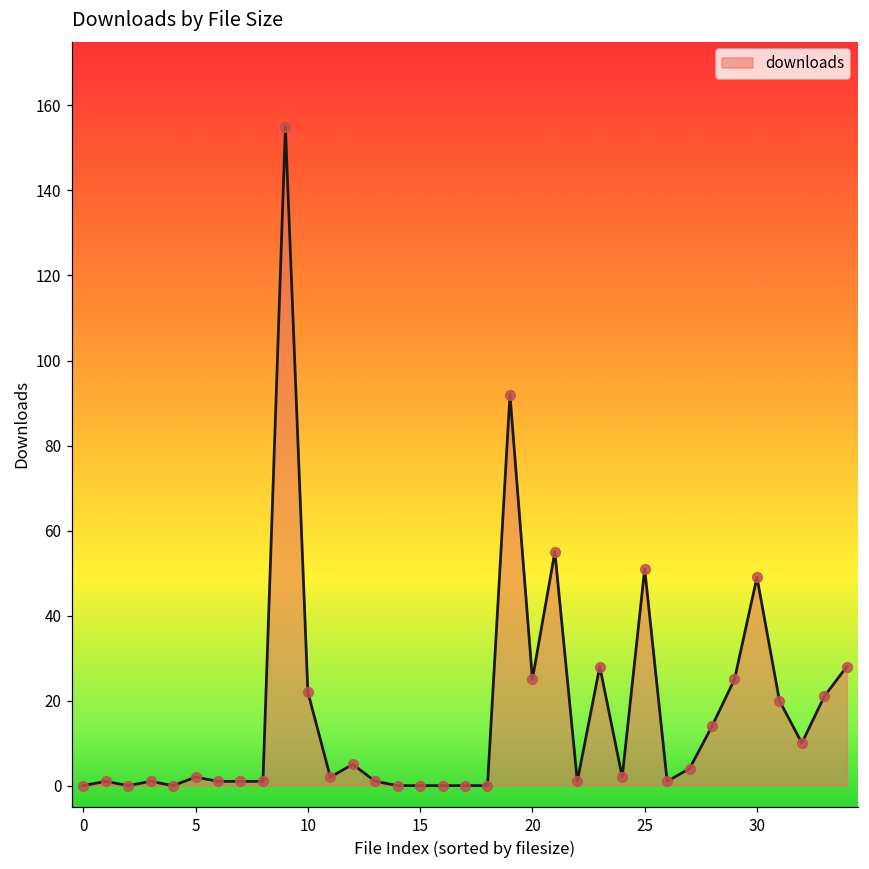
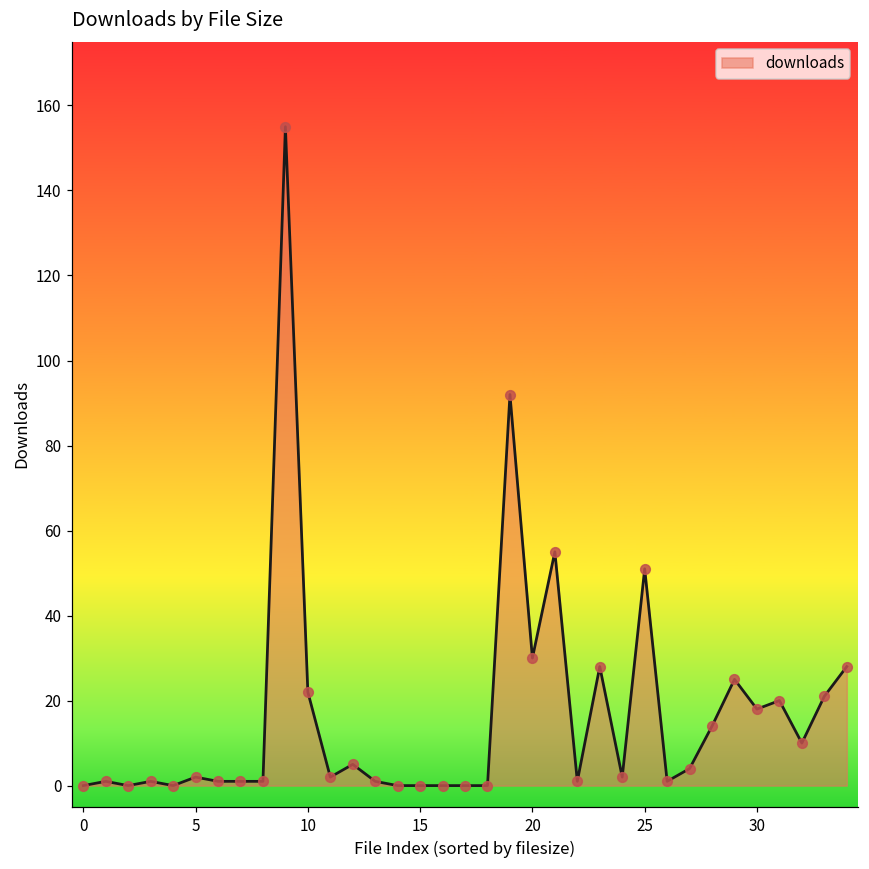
20: 25 -> 30
30: 49 -> 18
